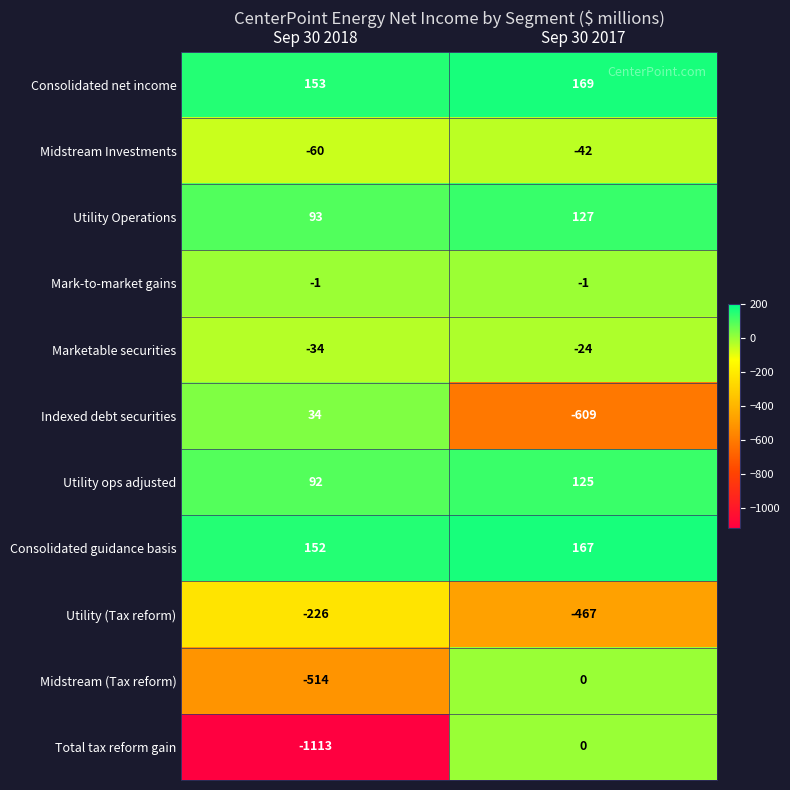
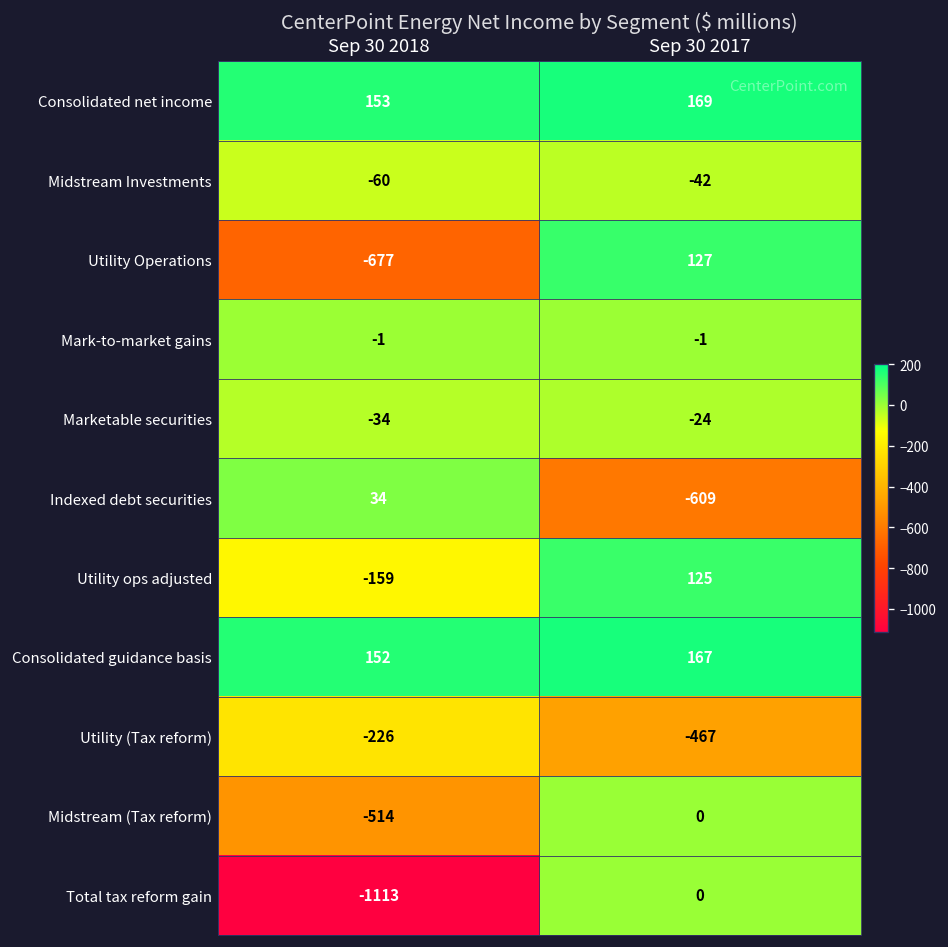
Utility Operations, Sep 30 2018: 93 -> -677
Utility ops adjusted, Sep 30 2018: 92 -> -159
